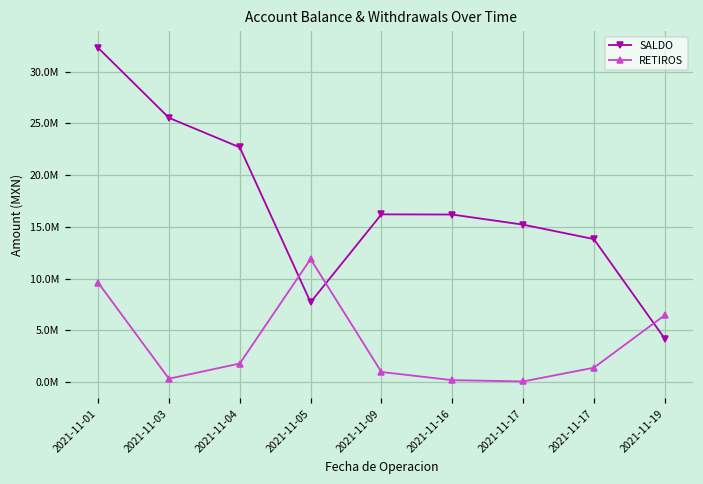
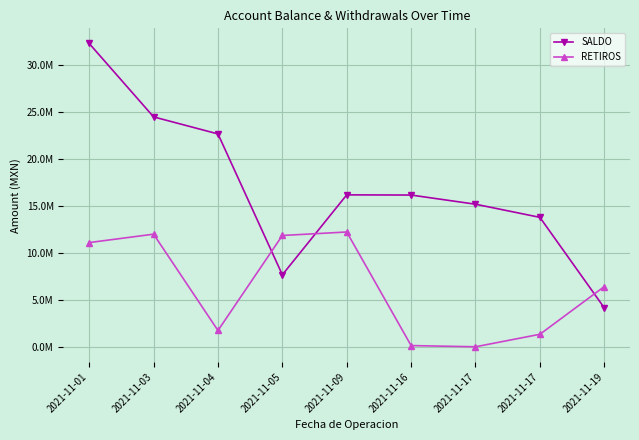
RETIROS, 2021-11-01: 10000000 -> 11000000
SALDO, 2021-11-03: 26000000 -> 24000000
RETIROS, 2021-11-03: 0 -> 12000000
RETIROS, 2021-11-09: 1000000 -> 12000000
